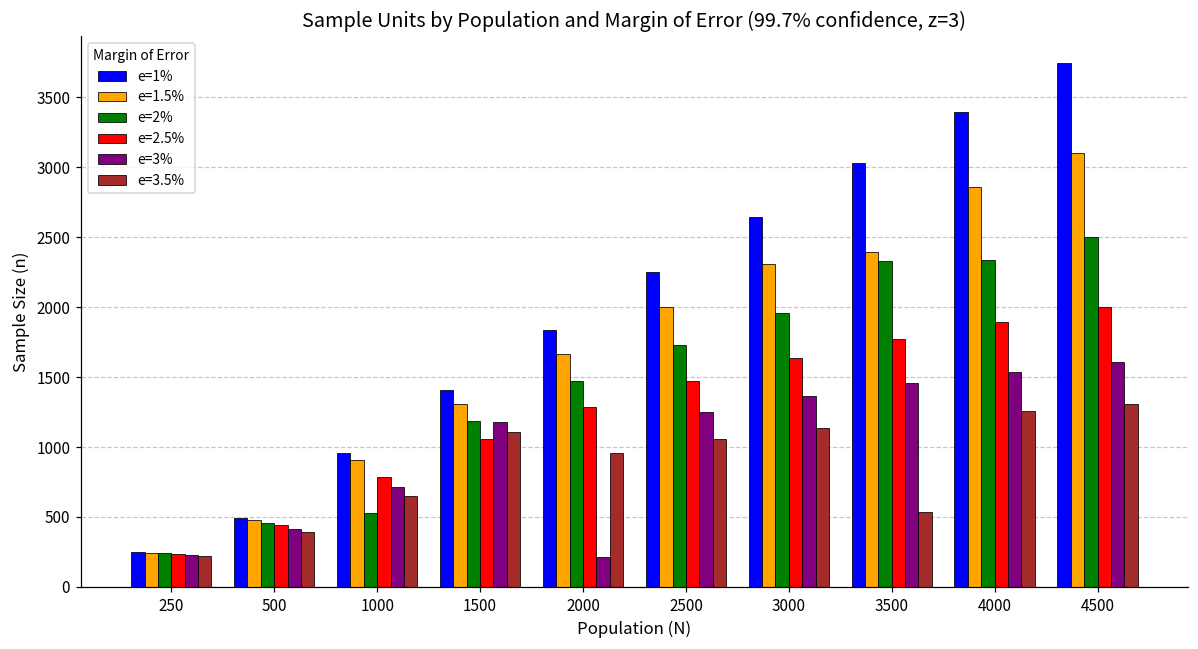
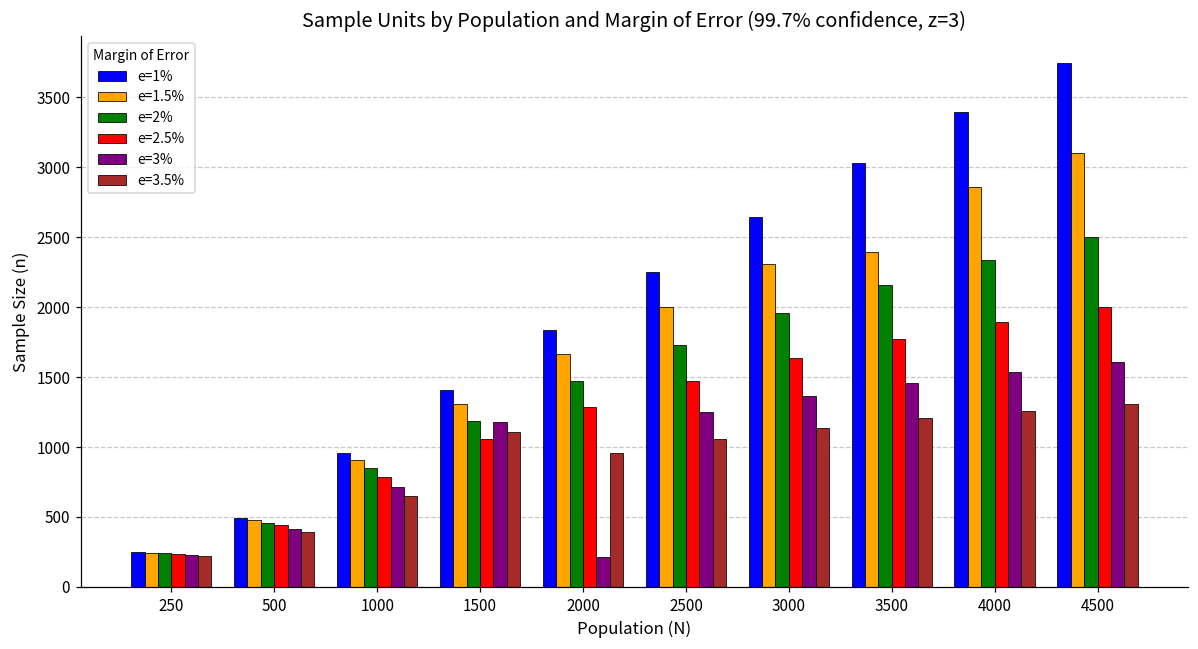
e=2%, 1000: 530 -> 850
e=2%, 3500: 2330 -> 2160
e=3.5%, 3500: 530 -> 1200
